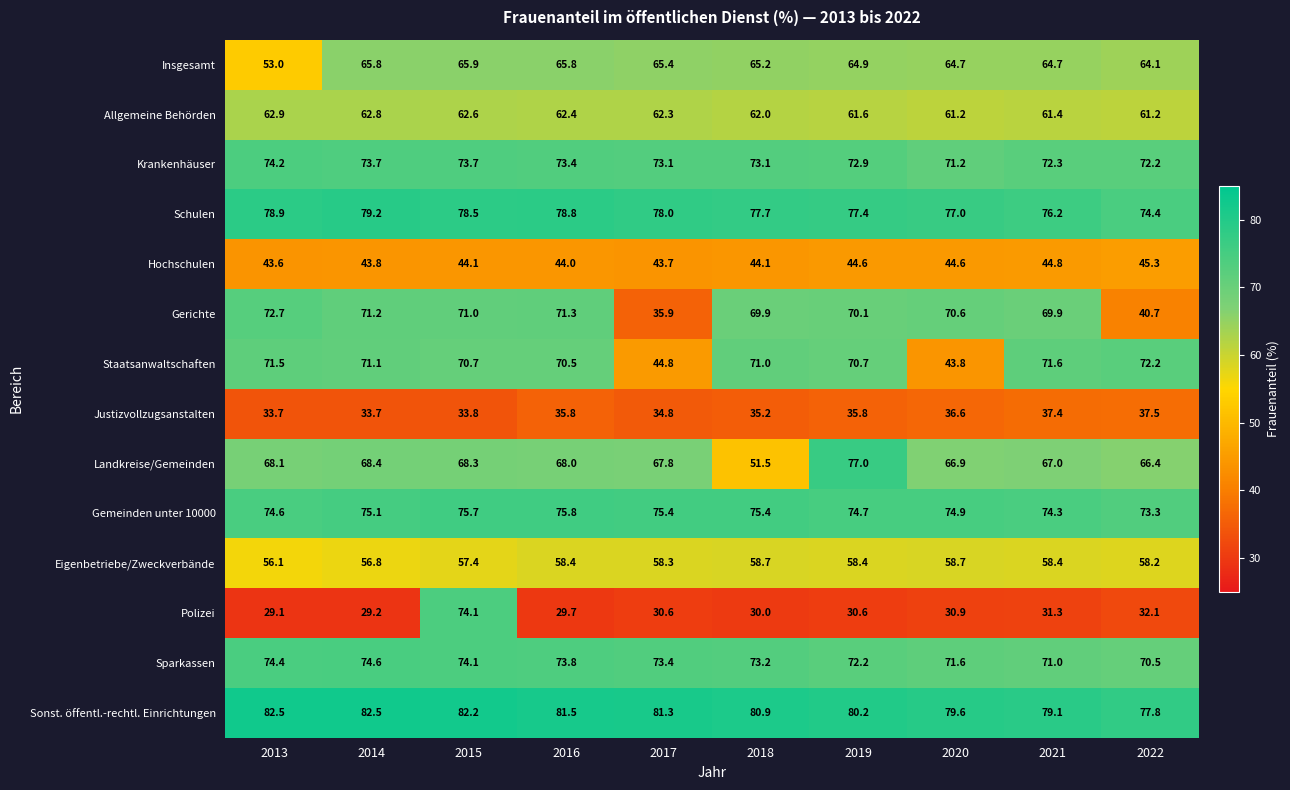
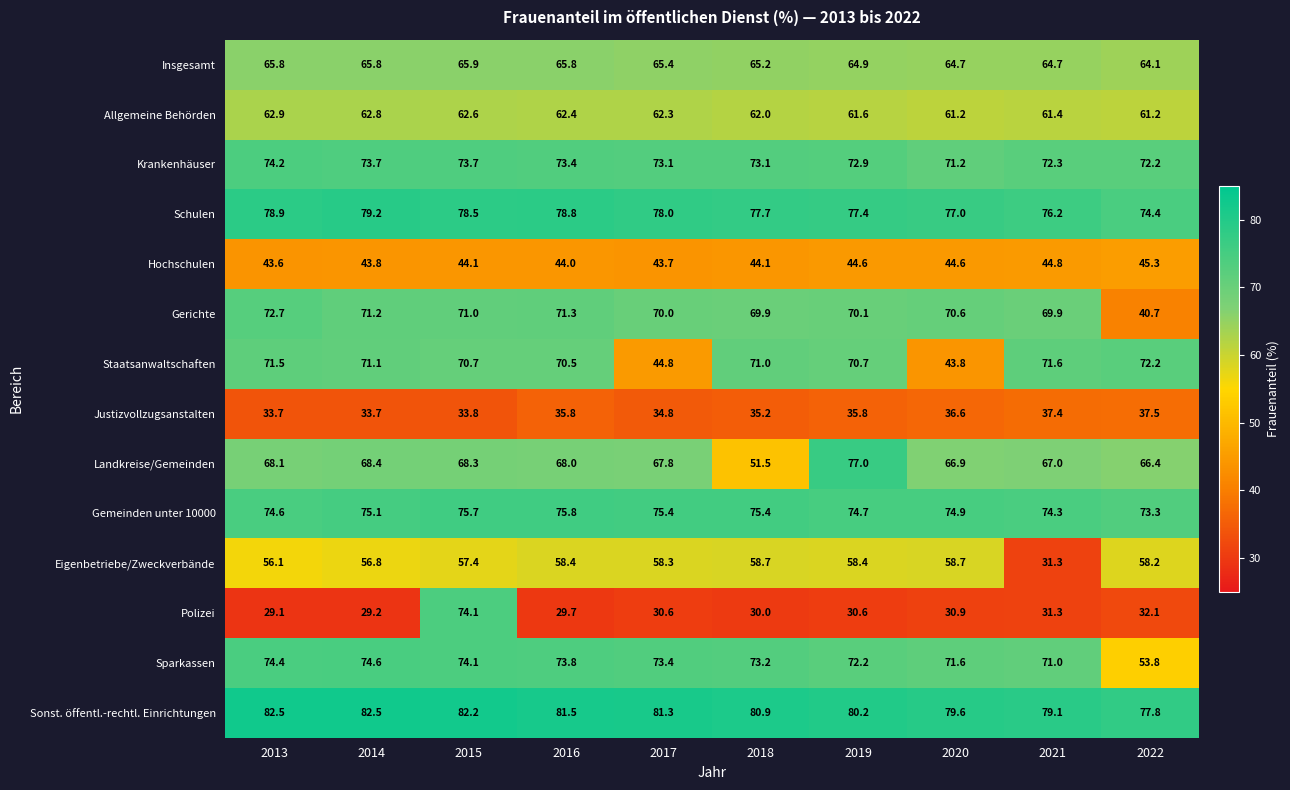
Insgesamt, 2013: 53.0 -> 65.8
Gerichte, 2017: 35.9 -> 70.0
Eigenbetriebe/Zweckverbände, 2021: 58.4 -> 31.3
Sparkassen, 2022: 70.5 -> 53.8
